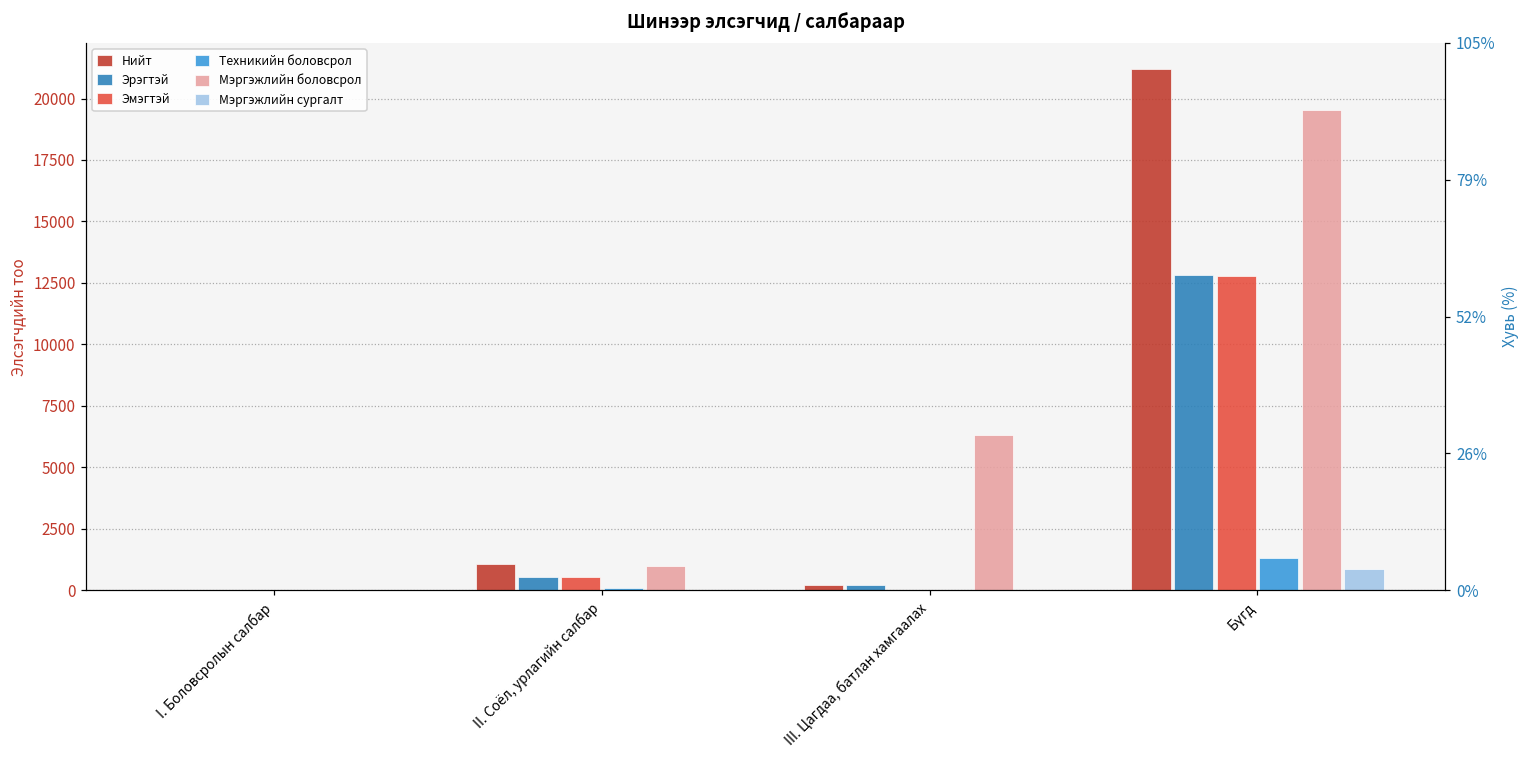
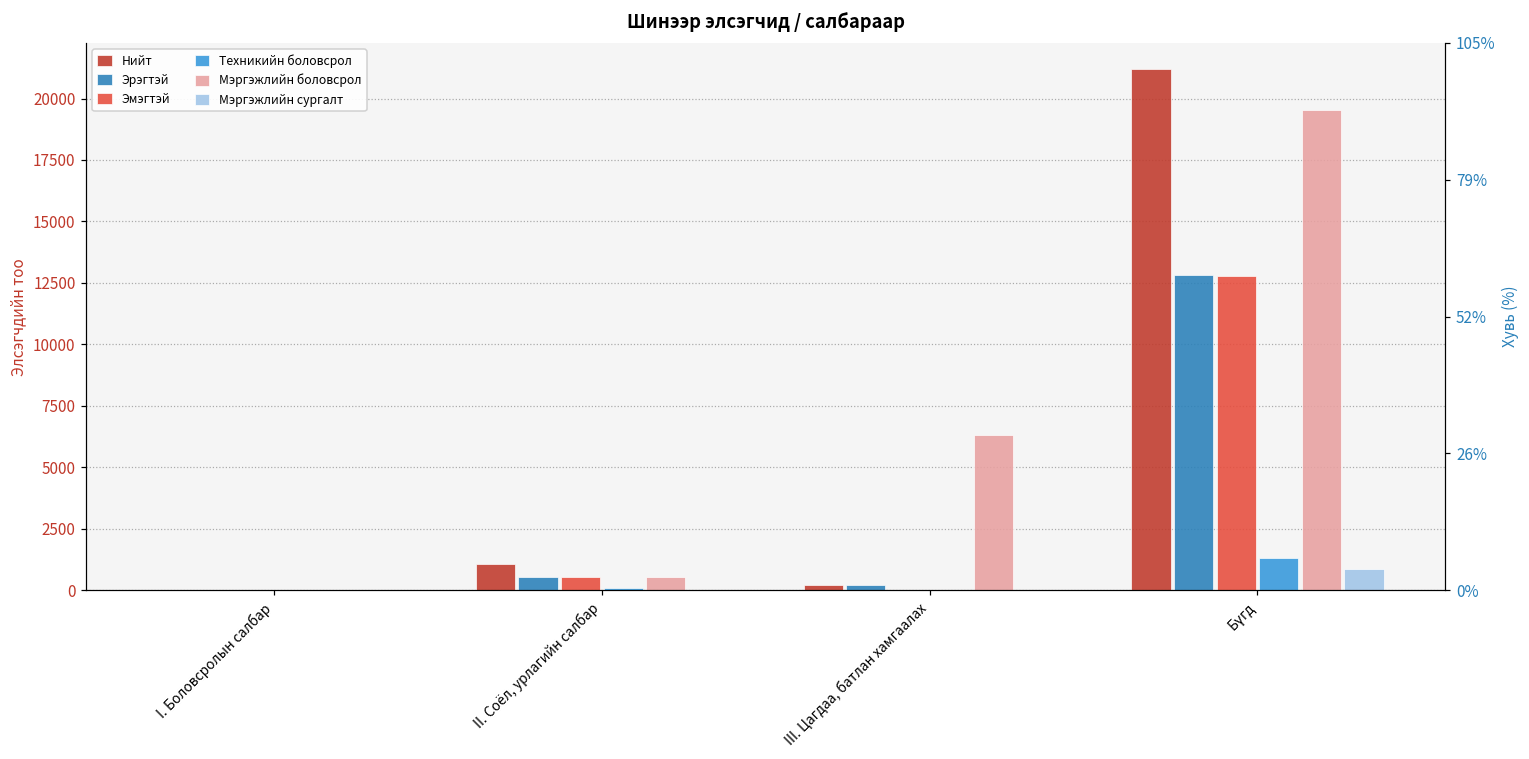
Мэргэжлийн боловсрол, II. Соёл, урлагийн салбар: 1000 -> 500
